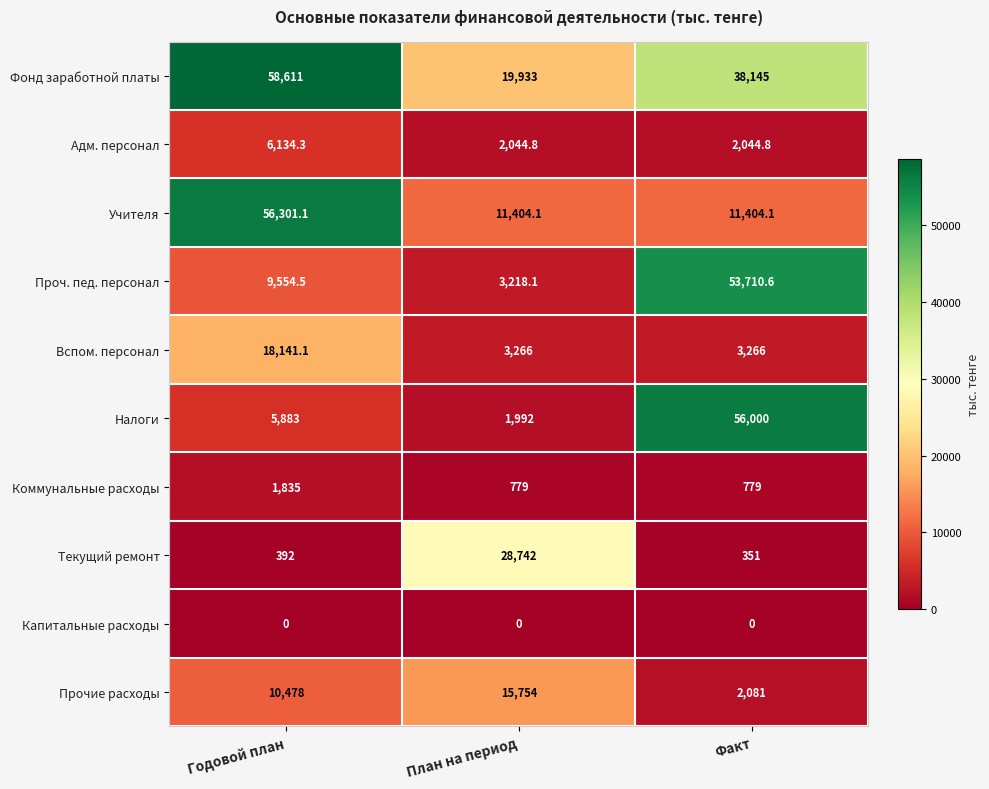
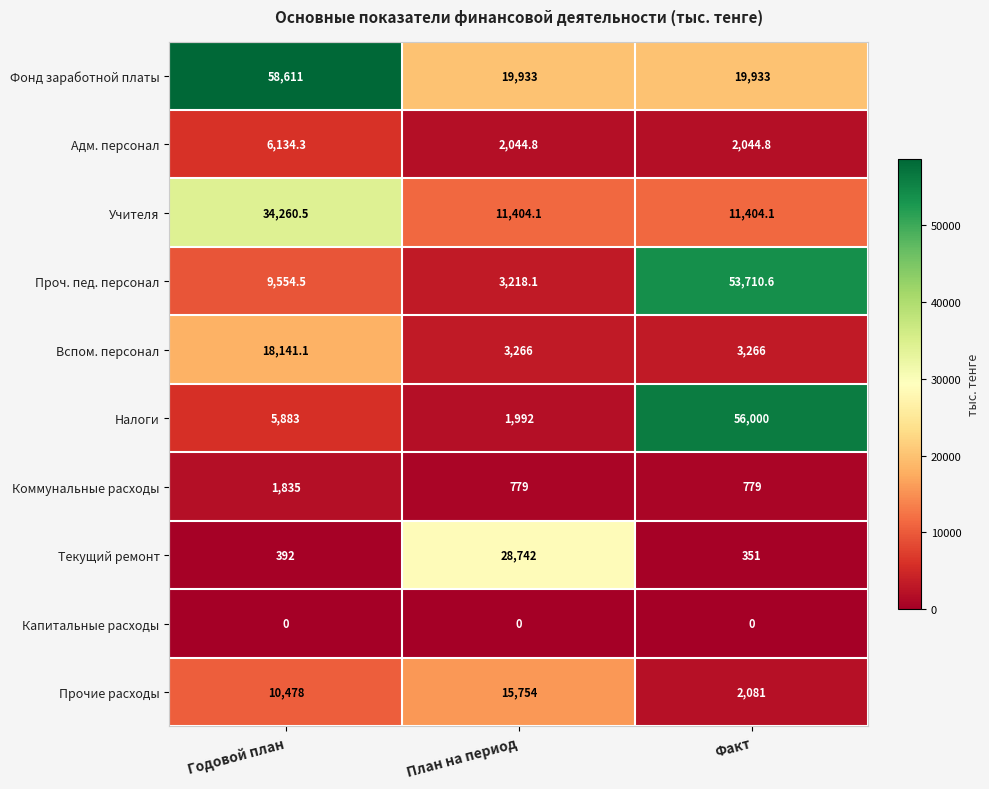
Фонд заработной платы, Факт: 38,145 -> 19,933
Учителя, Годовой план: 56,301.1 -> 34,260.5
